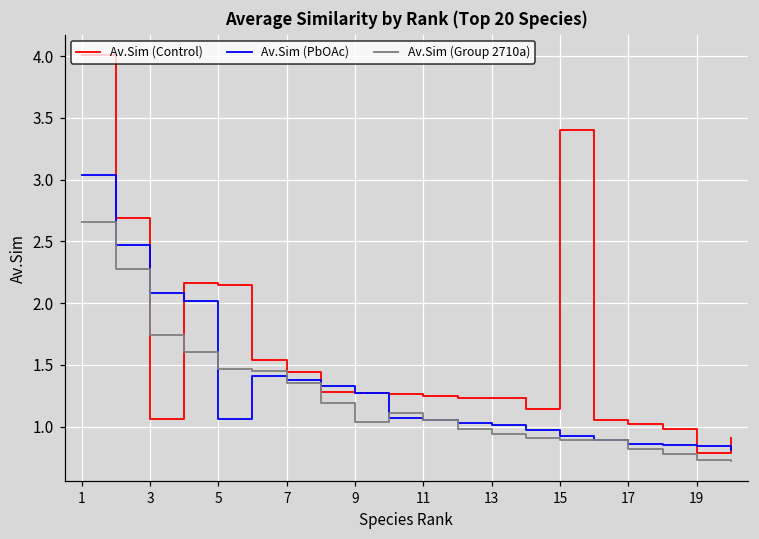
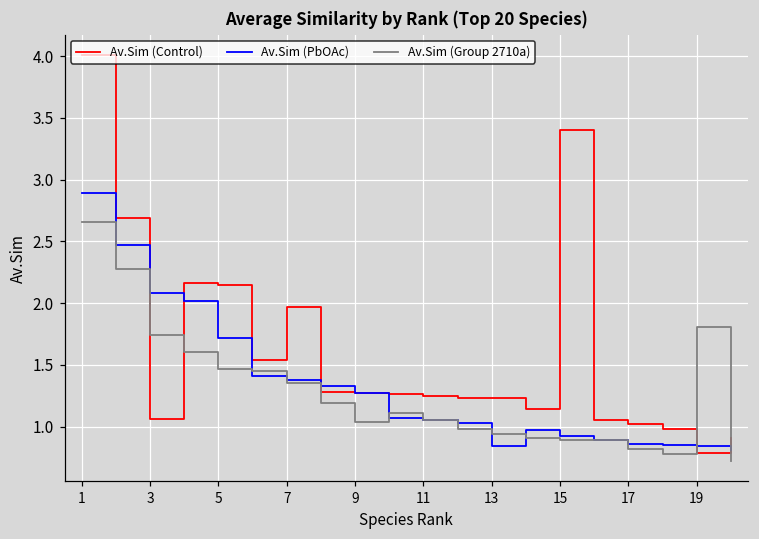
Av.Sim (PbOAc), 1: 3.04 -> 2.89
Av.Sim (PbOAc), 5: 1.06 -> 1.72
Av.Sim (Control), 7: 1.44 -> 1.97
Av.Sim (PbOAc), 13: 1.01 -> 0.84
Av.Sim (Group 2710a), 19: 0.73 -> 1.81
